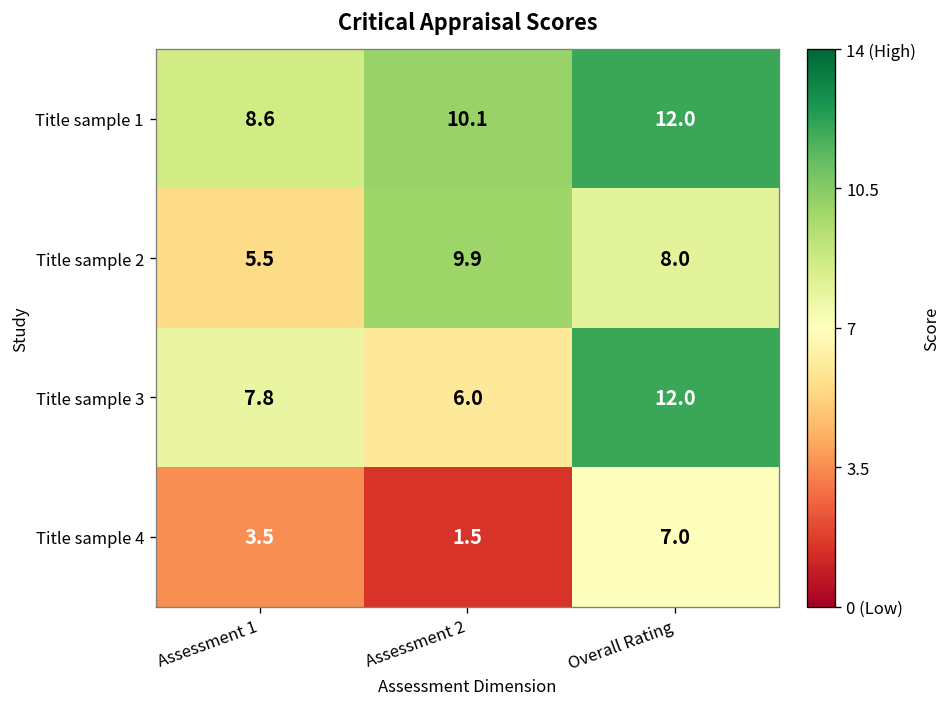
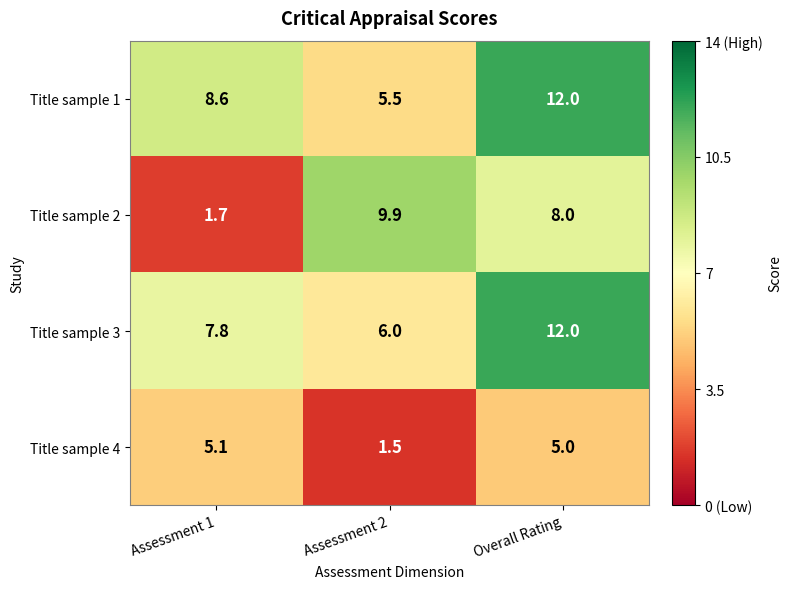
Title sample 1, Assessment 2: 10.1 -> 5.5
Title sample 2, Assessment 1: 5.5 -> 1.7
Title sample 4, Assessment 1: 3.5 -> 5.1
Title sample 4, Overall Rating: 7.0 -> 5.0
